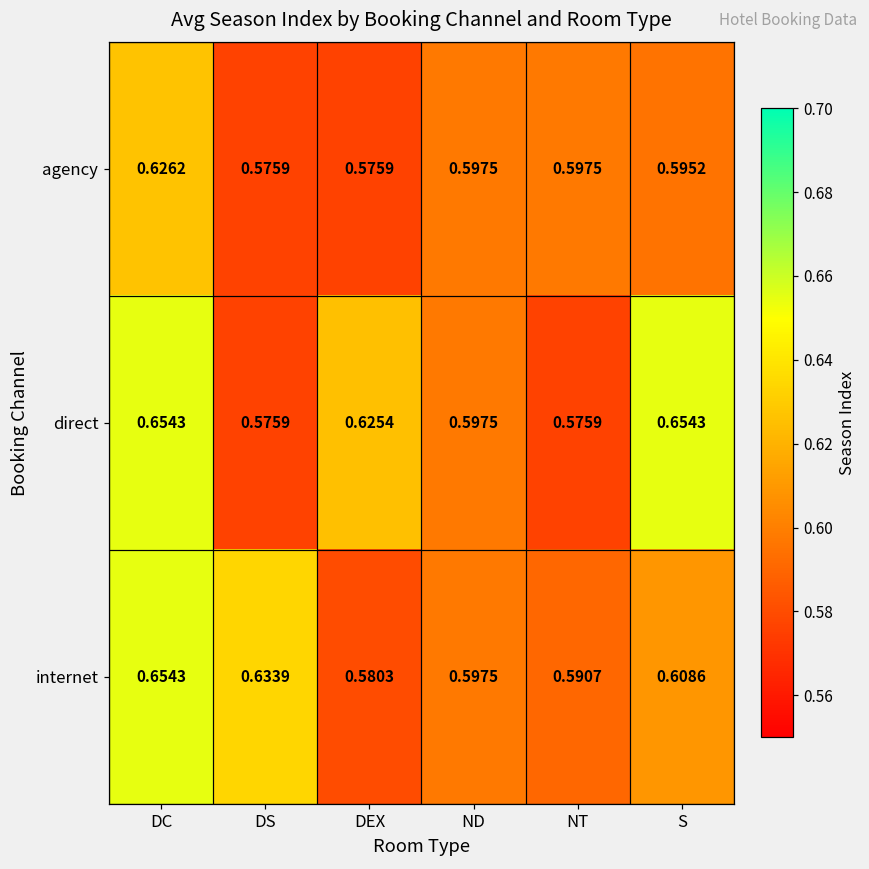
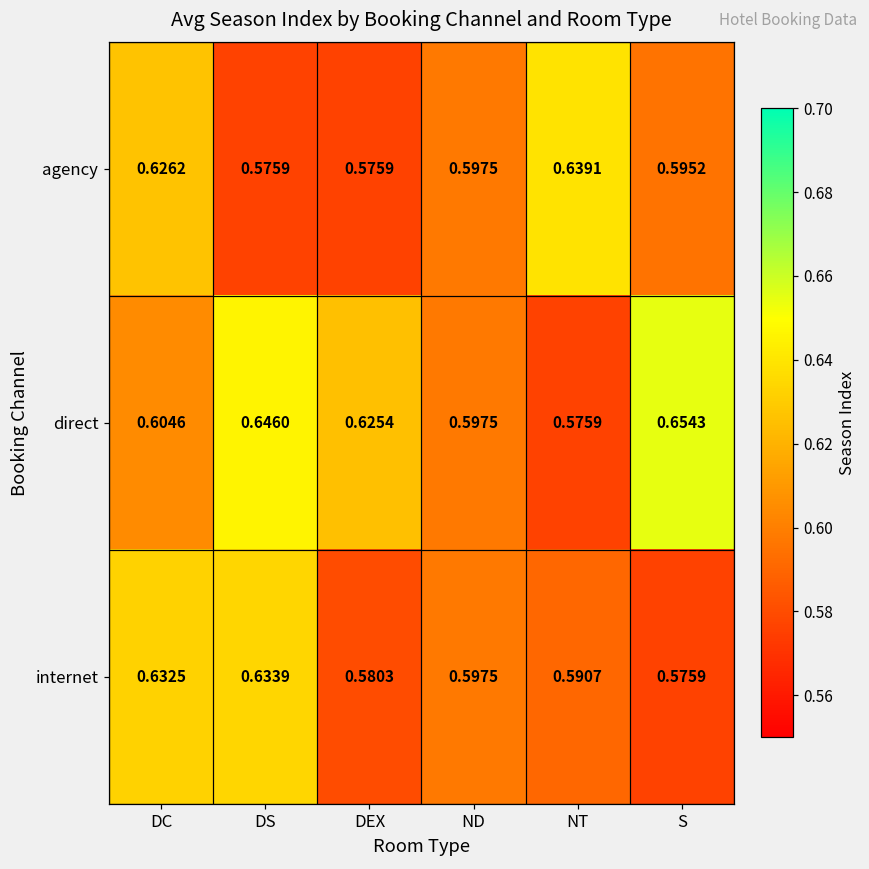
agency, NT: 0.5975 -> 0.6391
direct, DC: 0.6543 -> 0.6046
direct, DS: 0.5759 -> 0.6460
internet, DC: 0.6543 -> 0.6325
internet, S: 0.6086 -> 0.5759
